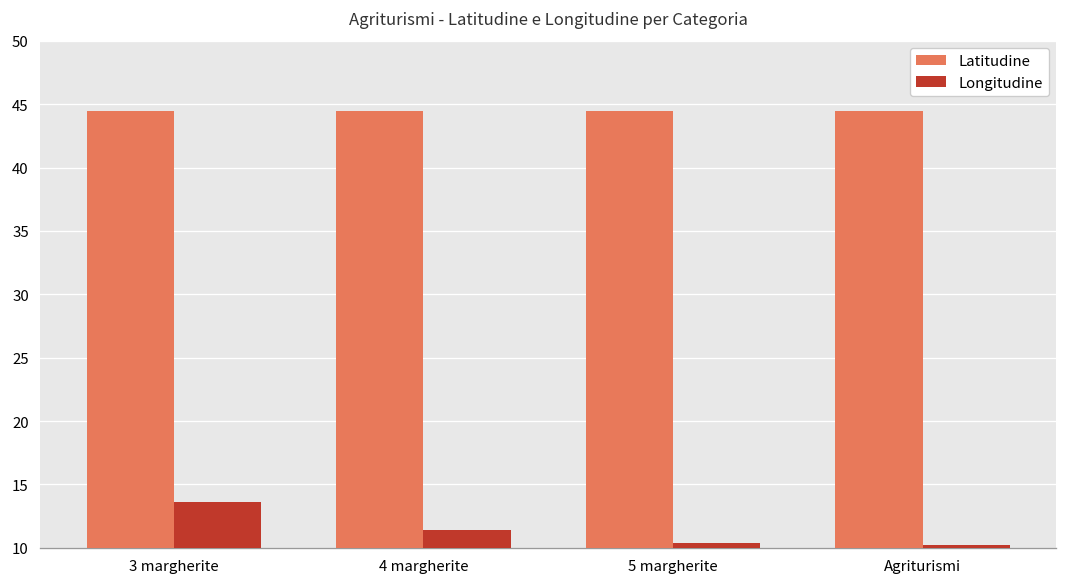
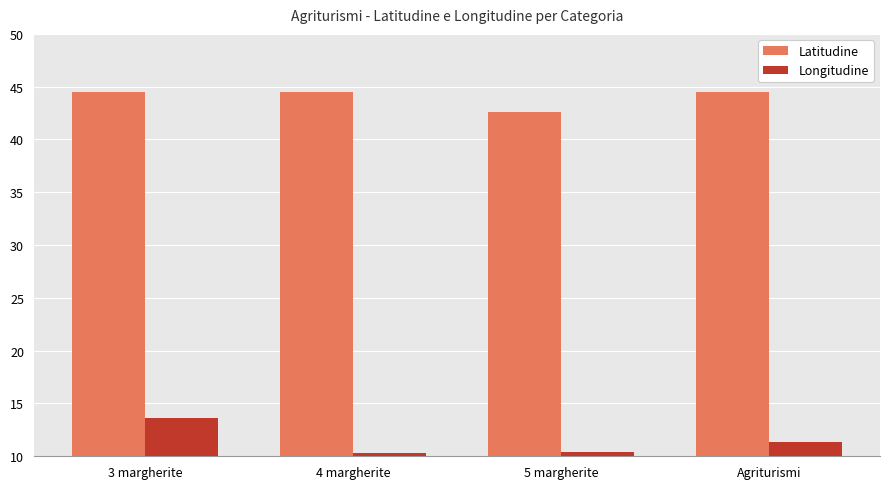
Longitudine, 4 margherite: 11.4 -> 10.3
Latitudine, 5 margherite: 44.4 -> 42.6
Longitudine, Agriturismi: 10.2 -> 11.3
